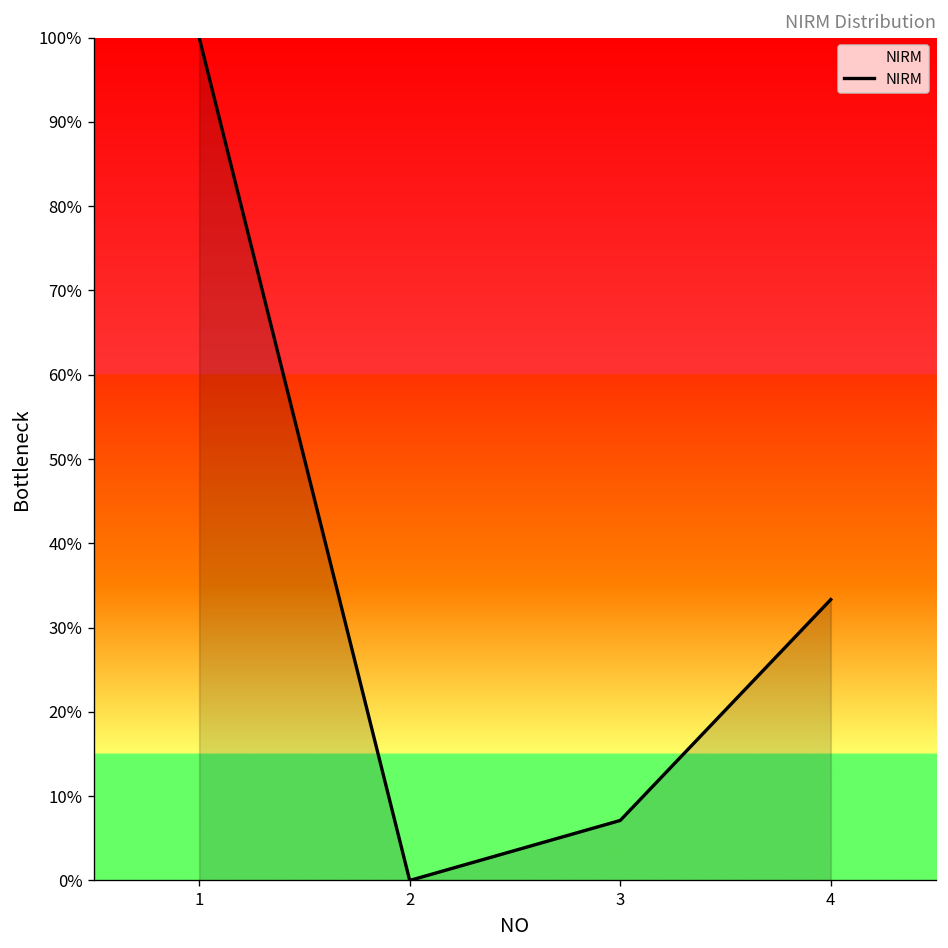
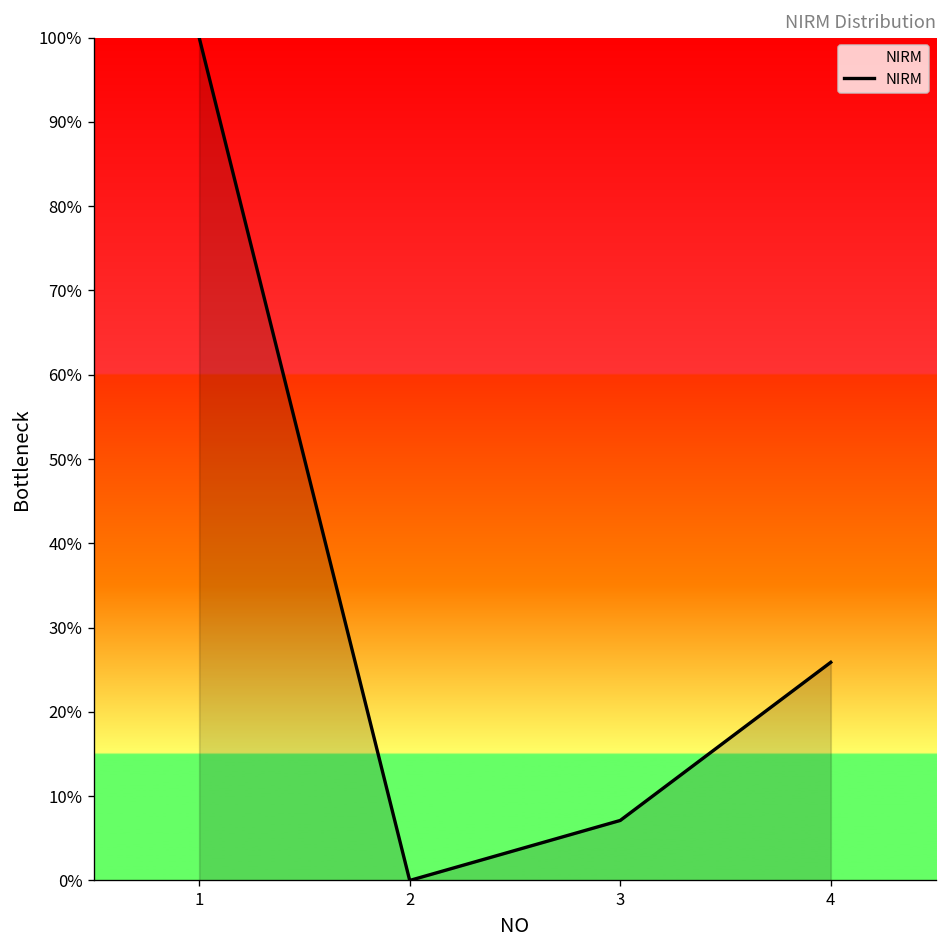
4: 33% -> 26%
